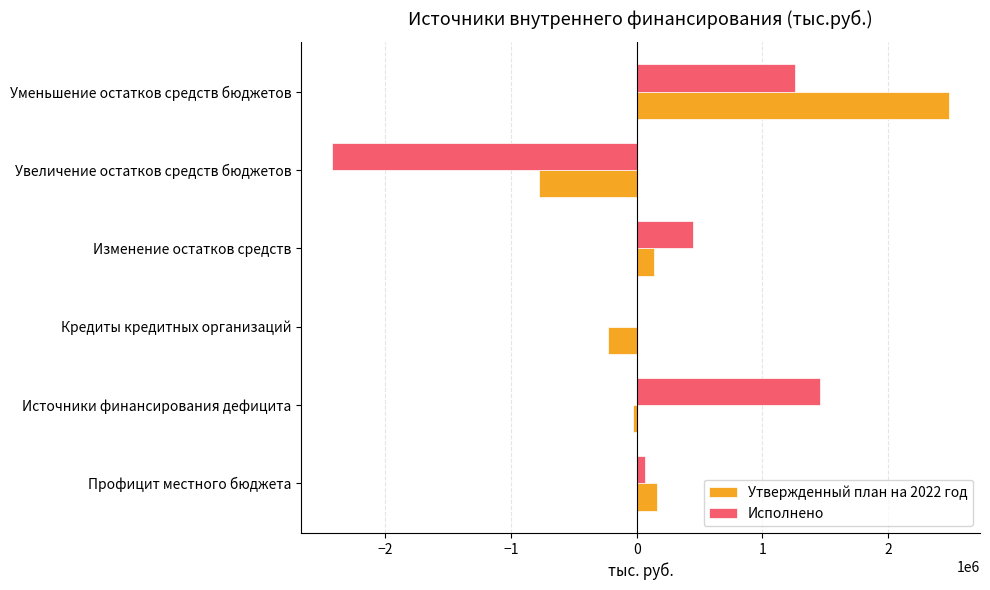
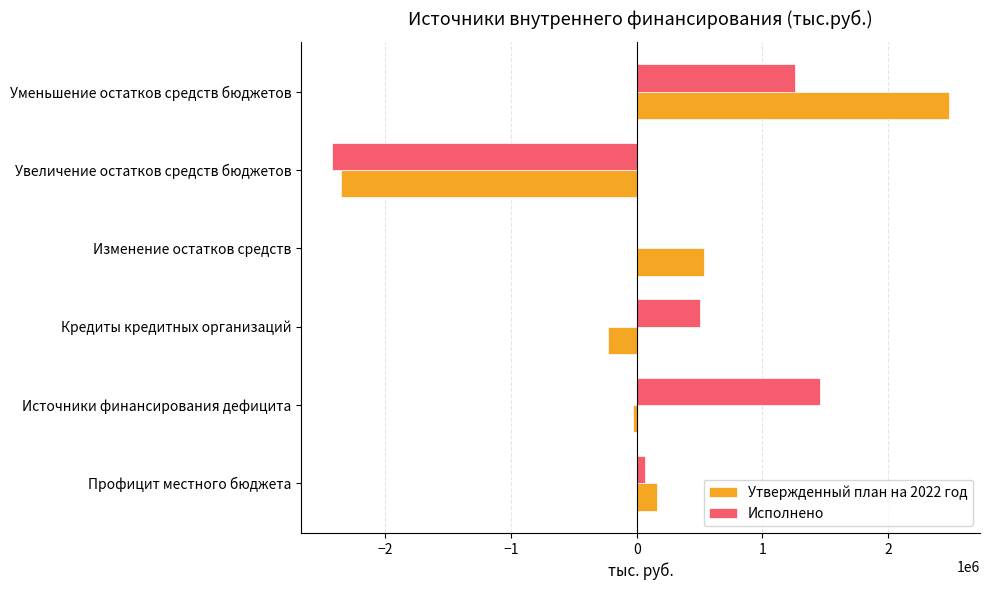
Утвержденный план на 2022 год, Увеличение остатков средств бюджетов: -780000 -> -2350000
Исполнено, Изменение остатков средств: 450000 -> 0
Утвержденный план на 2022 год, Изменение остатков средств: 140000 -> 540000
Исполнено, Кредиты кредитных организаций: 0 -> 500000
